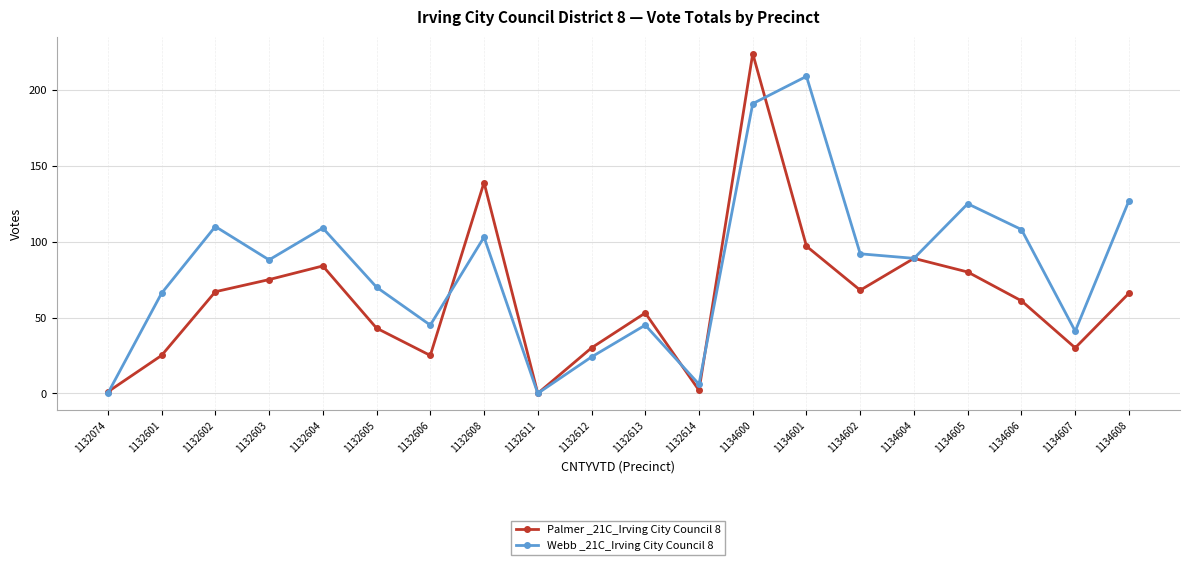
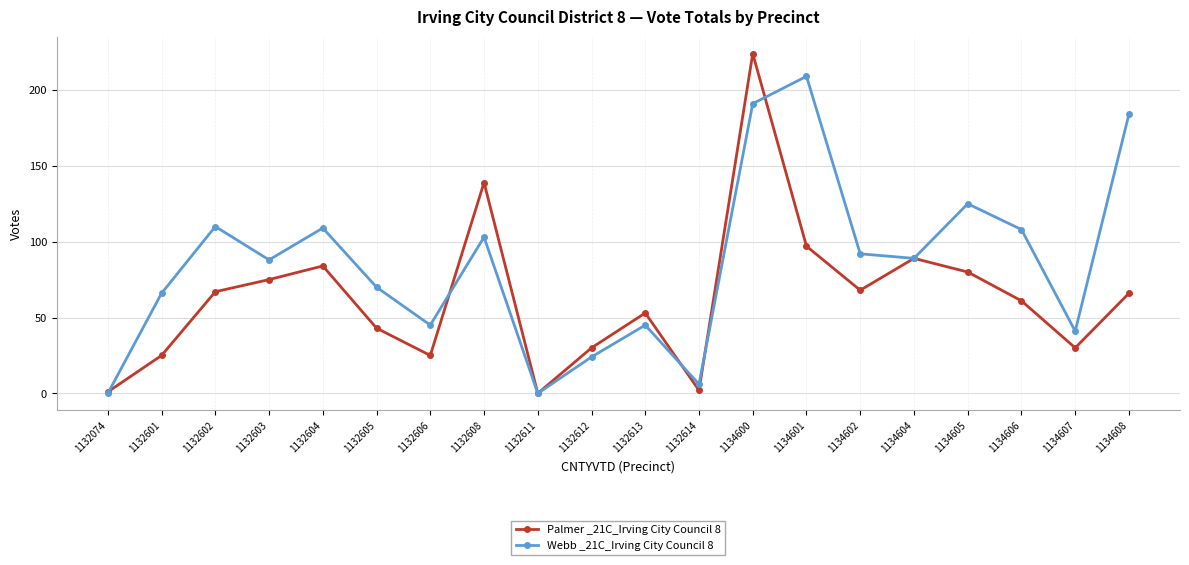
Webb _21C_Irving City Council 8, 1134608: 127 -> 184
